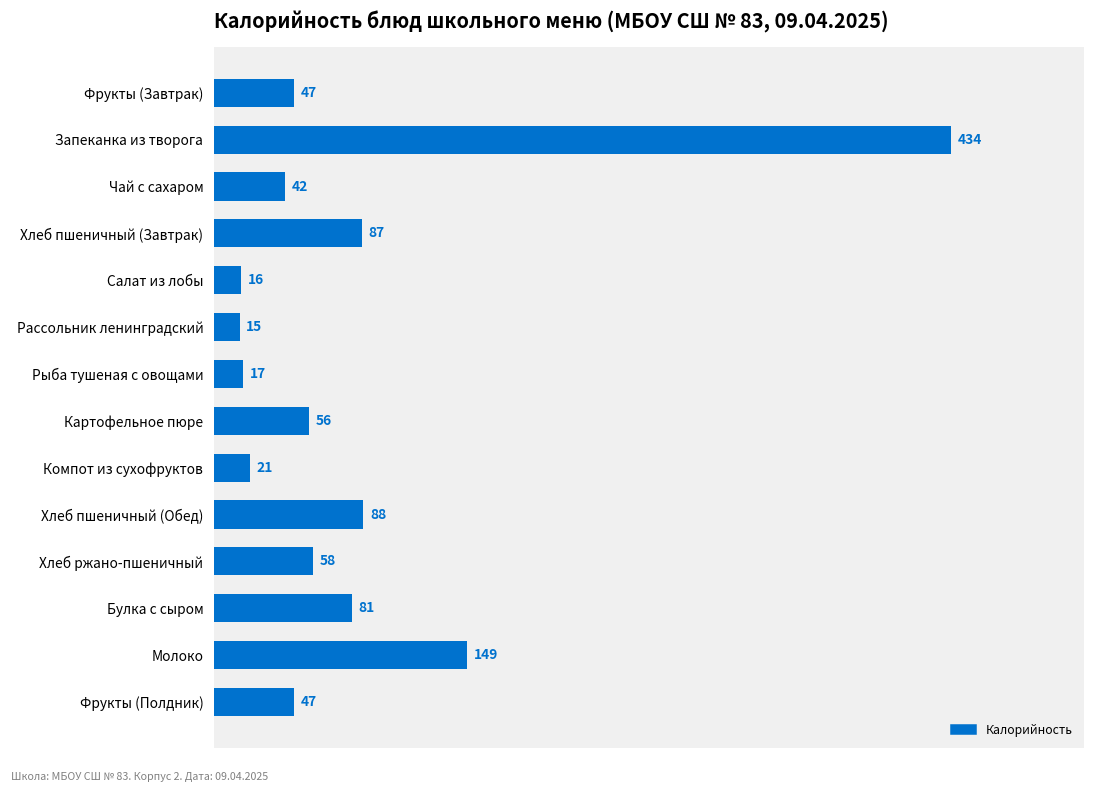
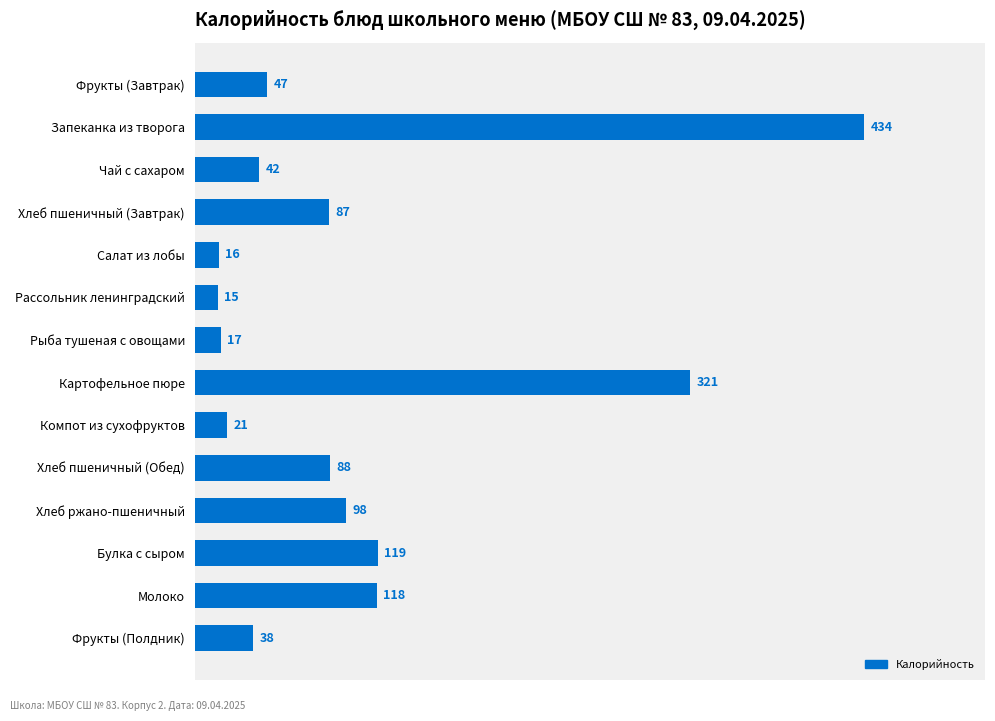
Картофельное пюре: 56 -> 321
Хлеб ржано-пшеничный: 58 -> 98
Булка с сыром: 81 -> 119
Молоко: 149 -> 118
Фрукты (Полдник): 47 -> 38
